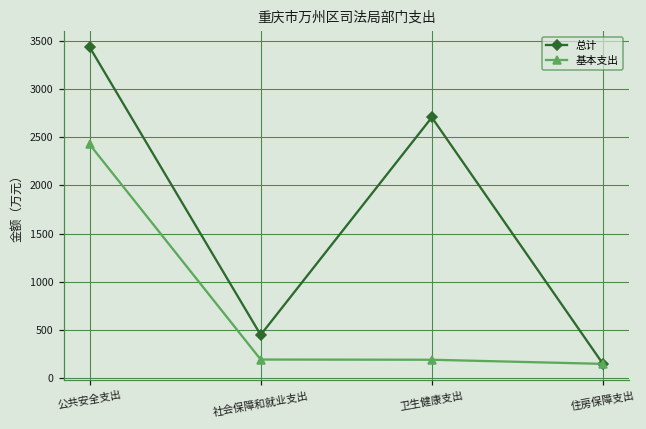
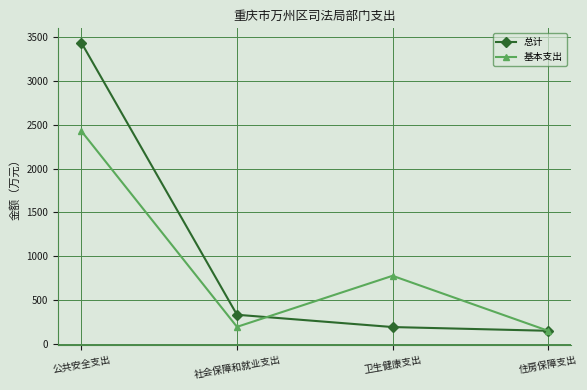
总计, 社会保障和就业支出: 400 -> 300
总计, 卫生健康支出: 2700 -> 200
基本支出, 卫生健康支出: 200 -> 800
